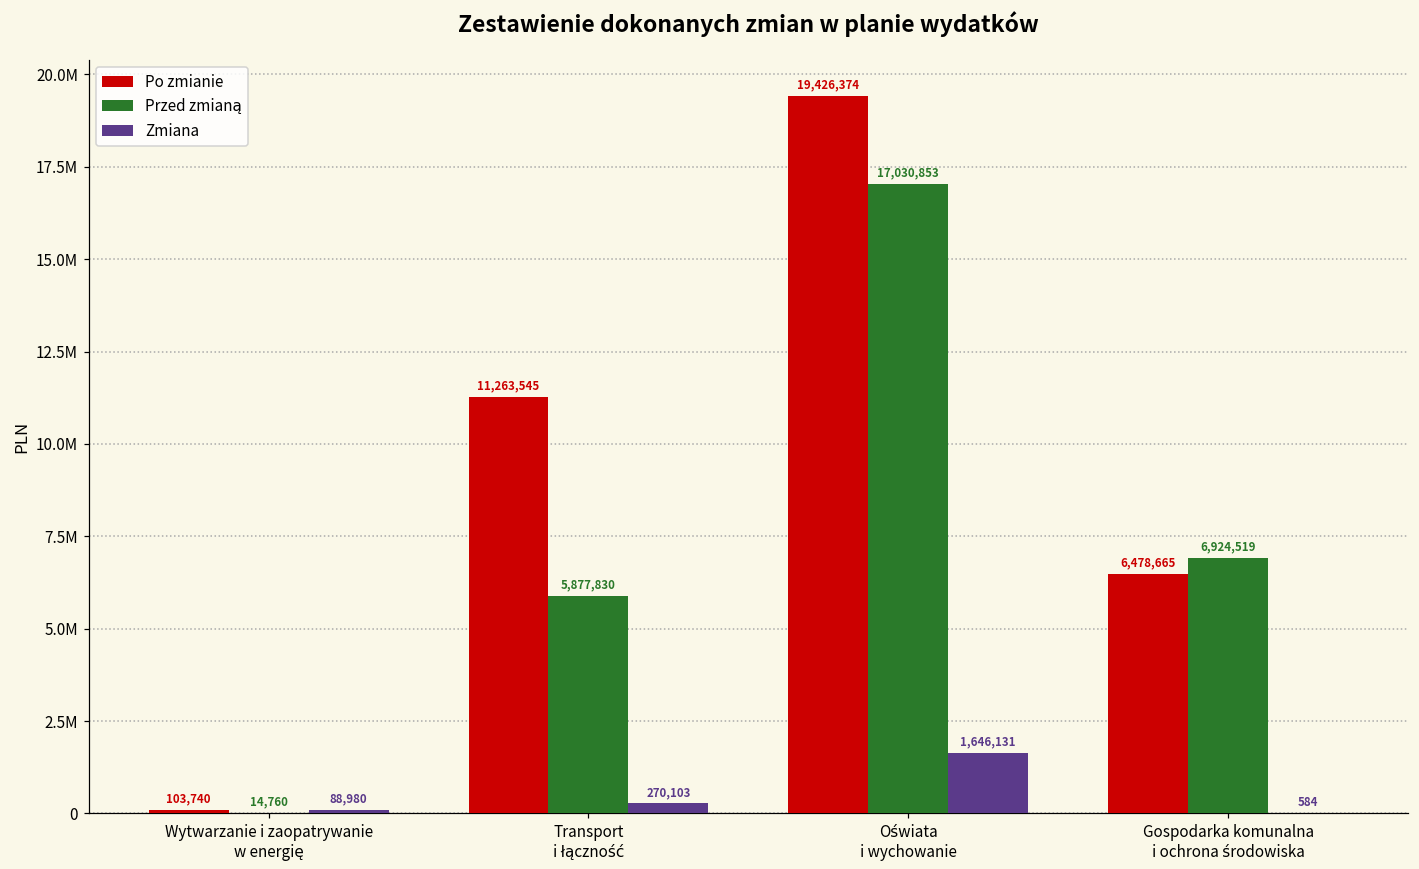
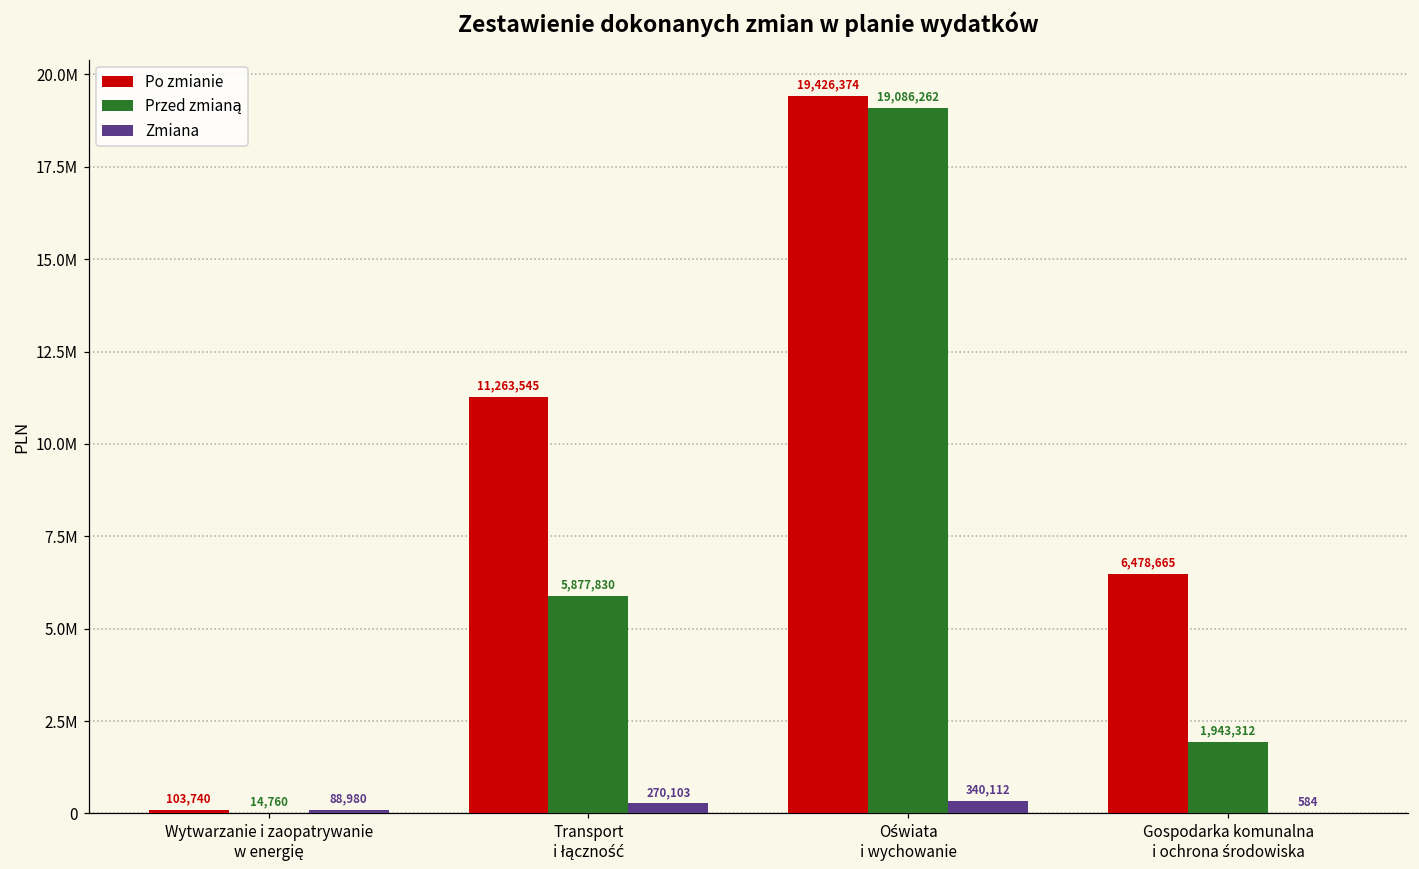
Przed zmianą, Oświata i wychowanie: 17,030,853 -> 19,086,262
Zmiana, Oświata i wychowanie: 1,646,131 -> 340,112
Przed zmianą, Gospodarka komunalna i ochrona środowiska: 6,924,519 -> 1,943,312
